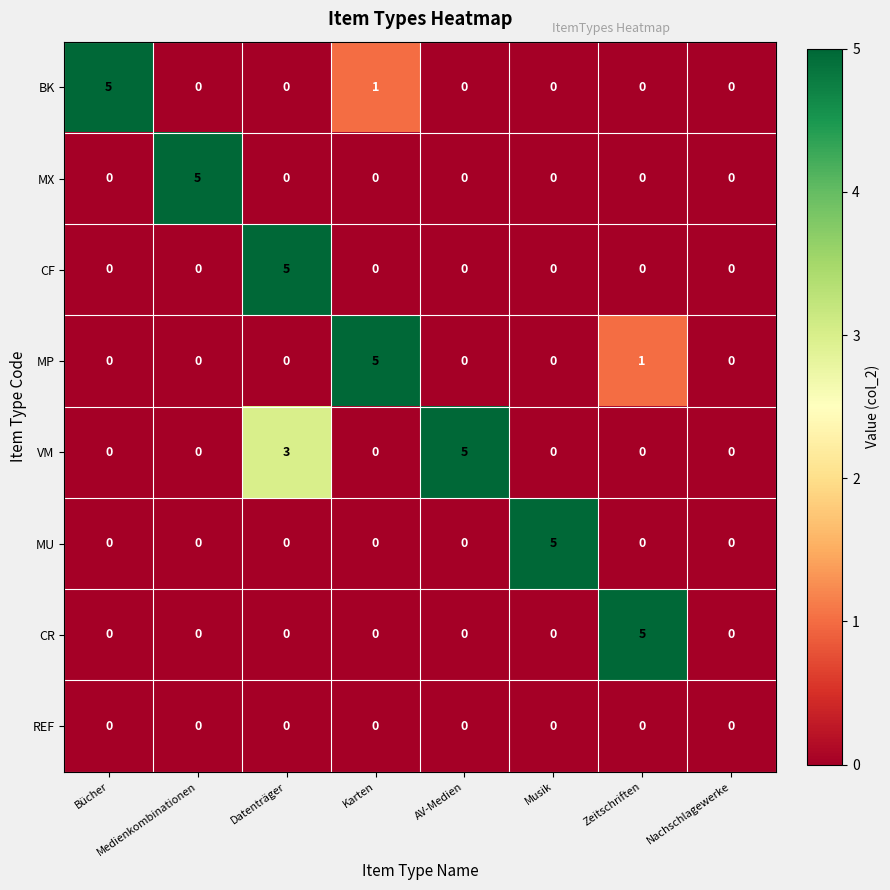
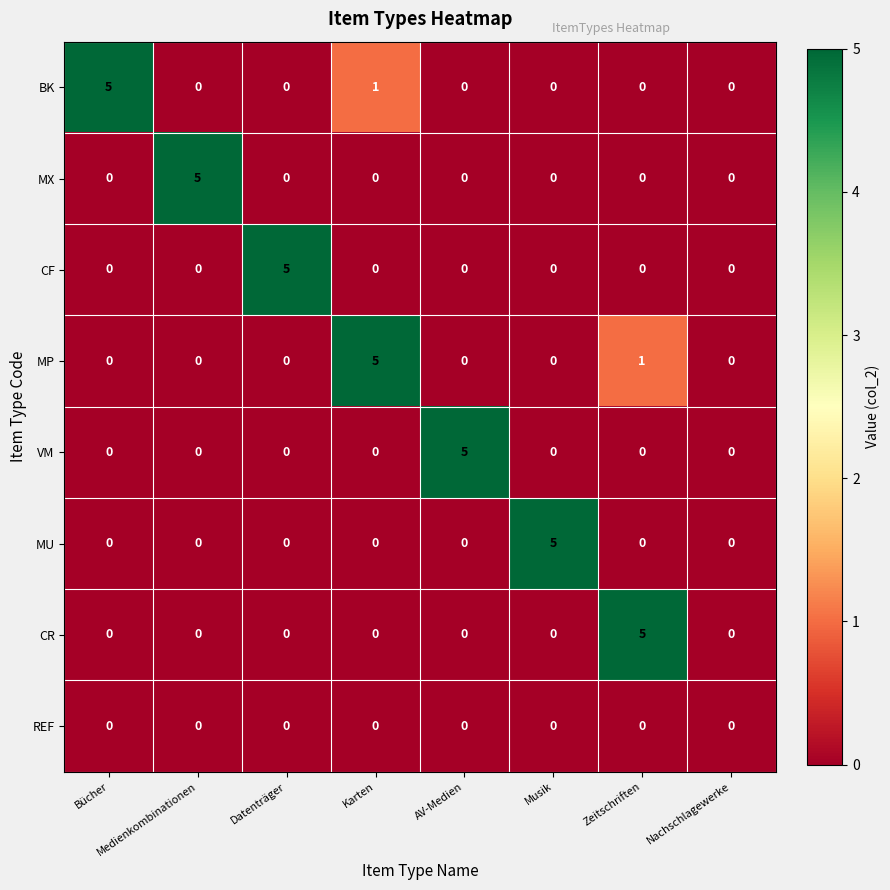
VM, Datenträger: 3 -> 0
